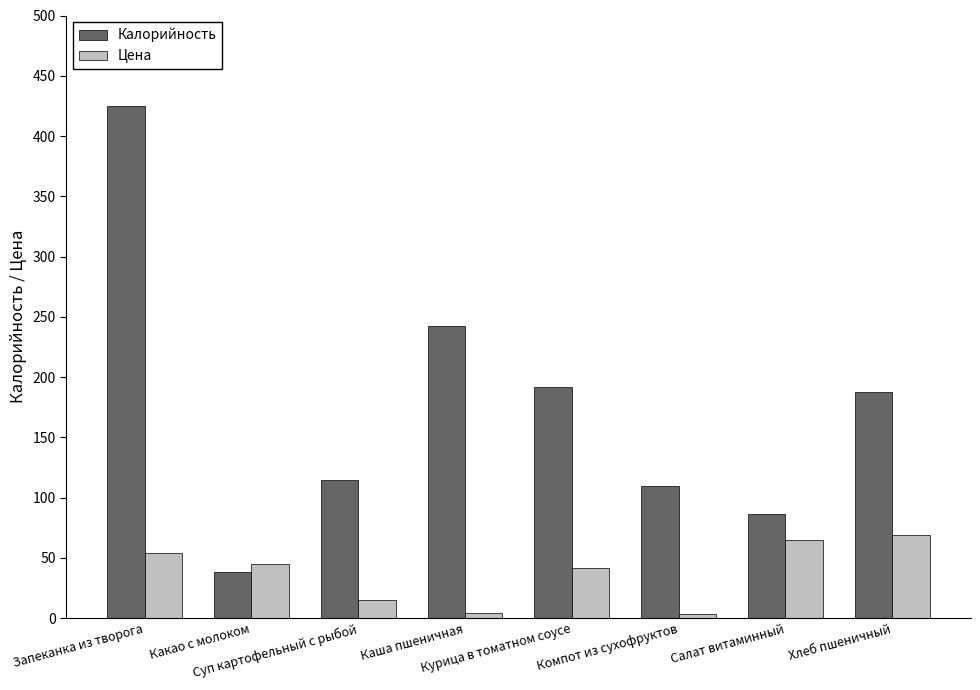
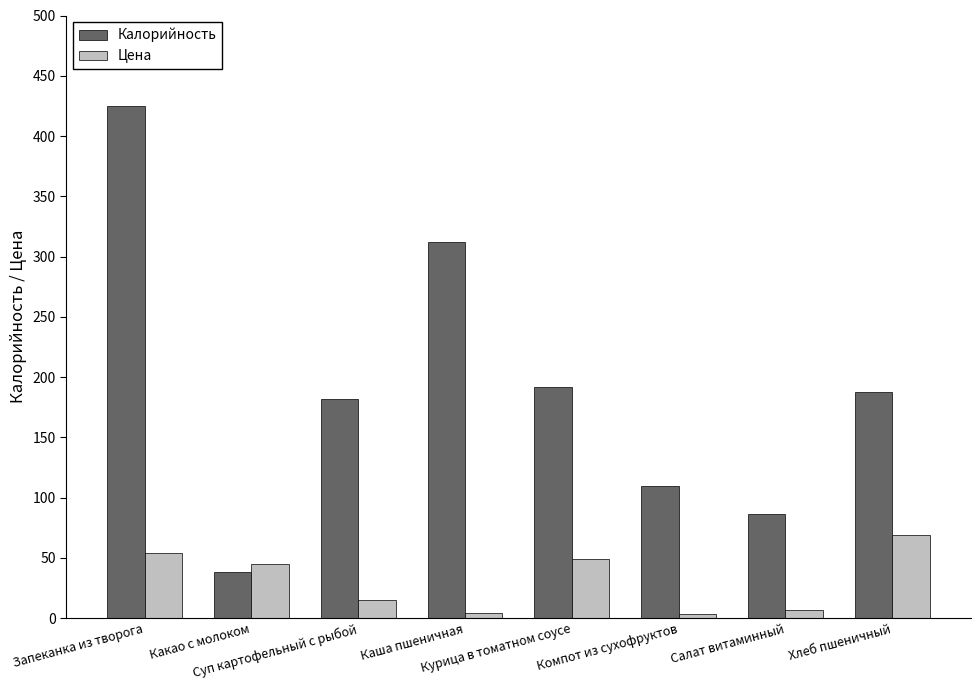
Калорийность, Суп картофельный с рыбой: 115 -> 182
Калорийность, Каша пшеничная: 242 -> 312
Цена, Курица в томатном соусе: 41 -> 49
Цена, Салат витаминный: 65 -> 7
